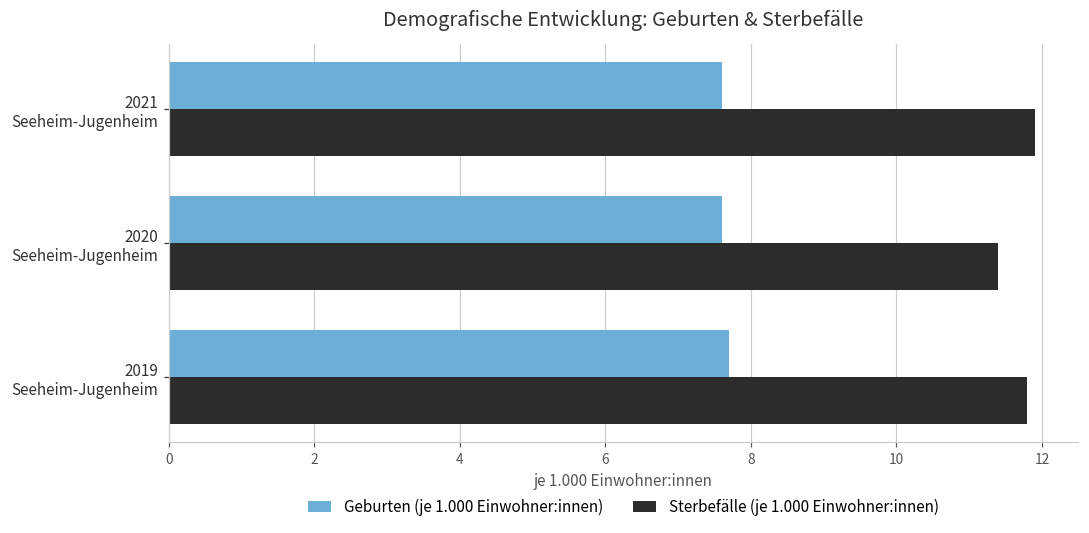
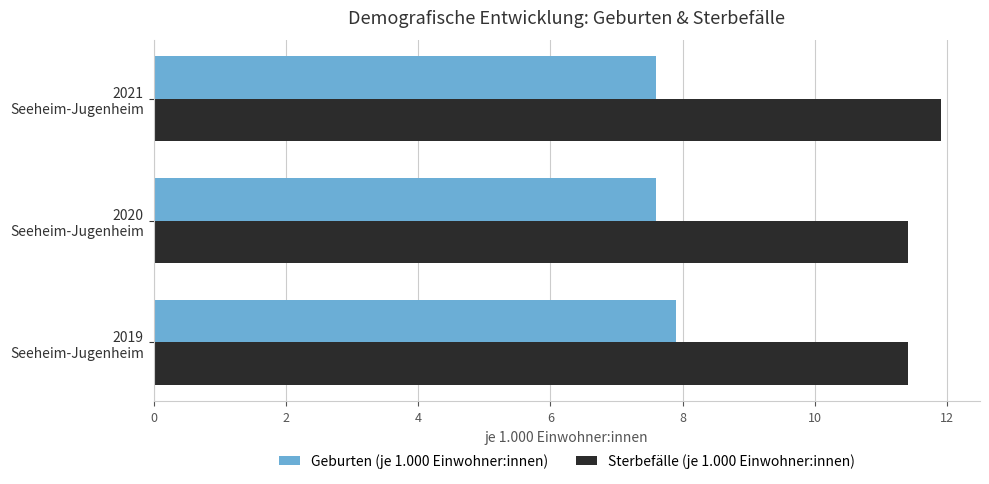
Geburten (je 1.000 Einwohner:innen), 2019 Seeheim-Jugenheim: 7.7 -> 7.9
Sterbefälle (je 1.000 Einwohner:innen), 2019 Seeheim-Jugenheim: 11.8 -> 11.4
